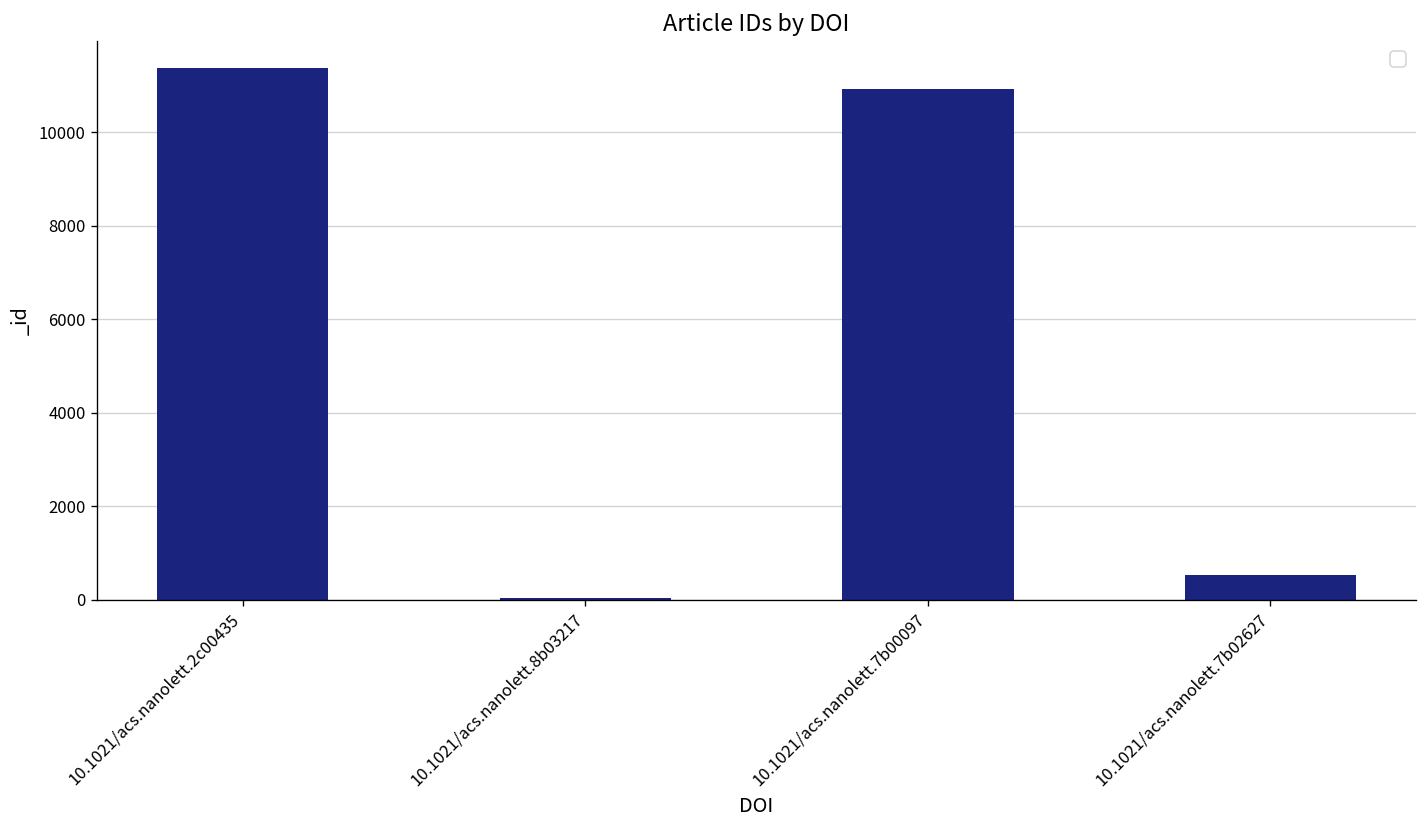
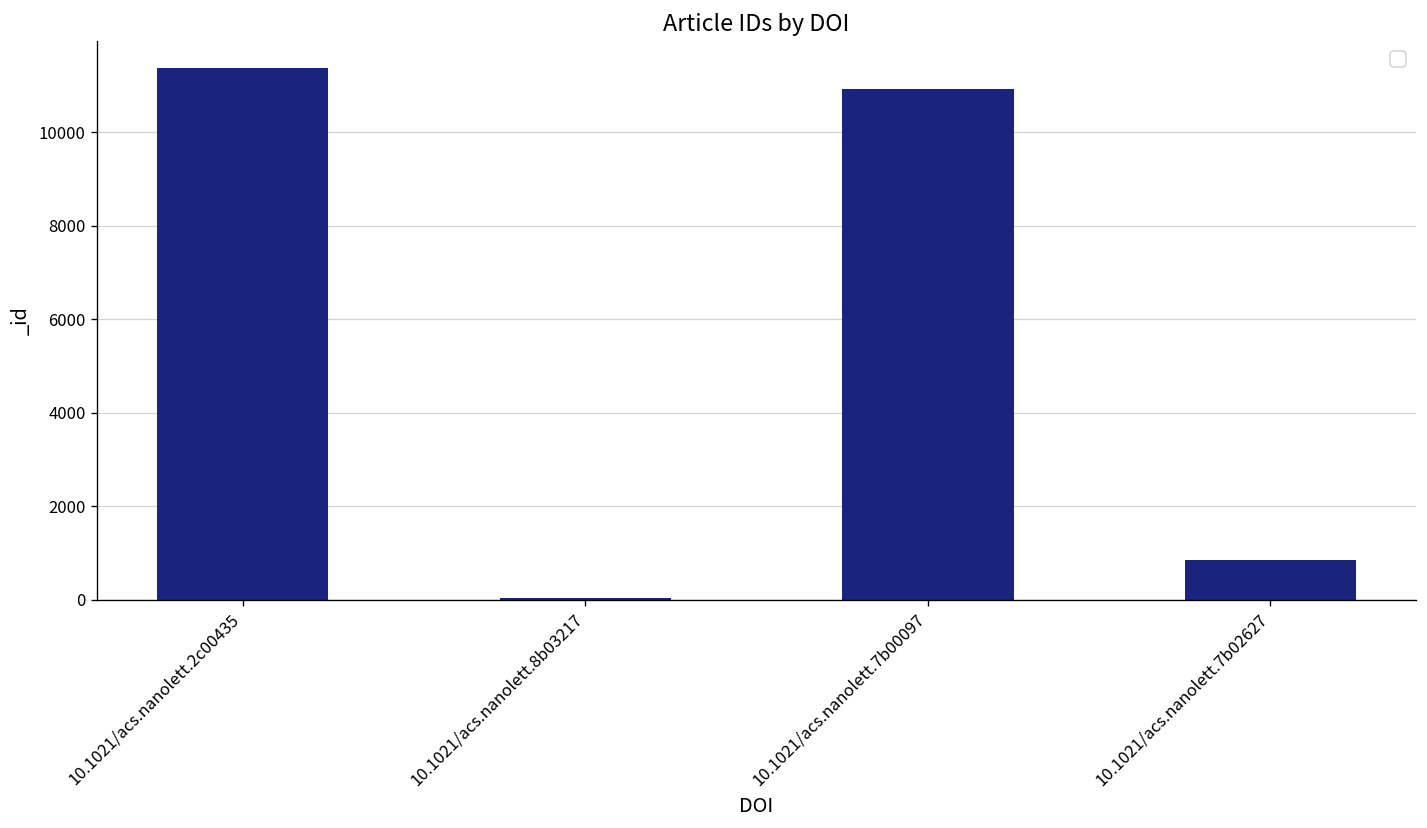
10.1021/acs.nanolett.7b02627: 500 -> 800
